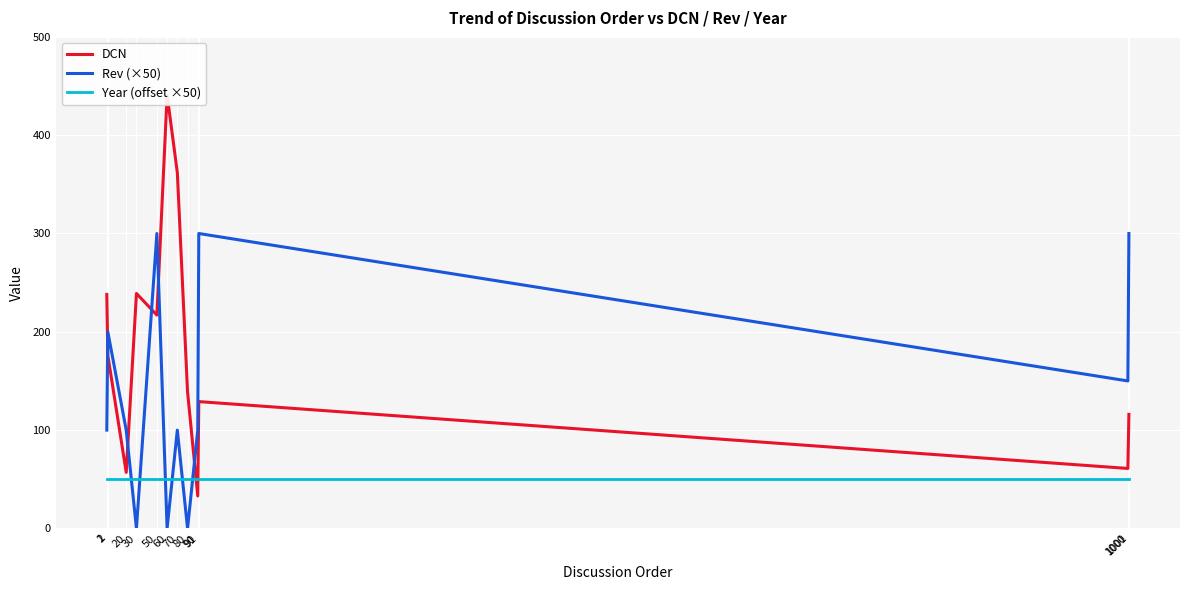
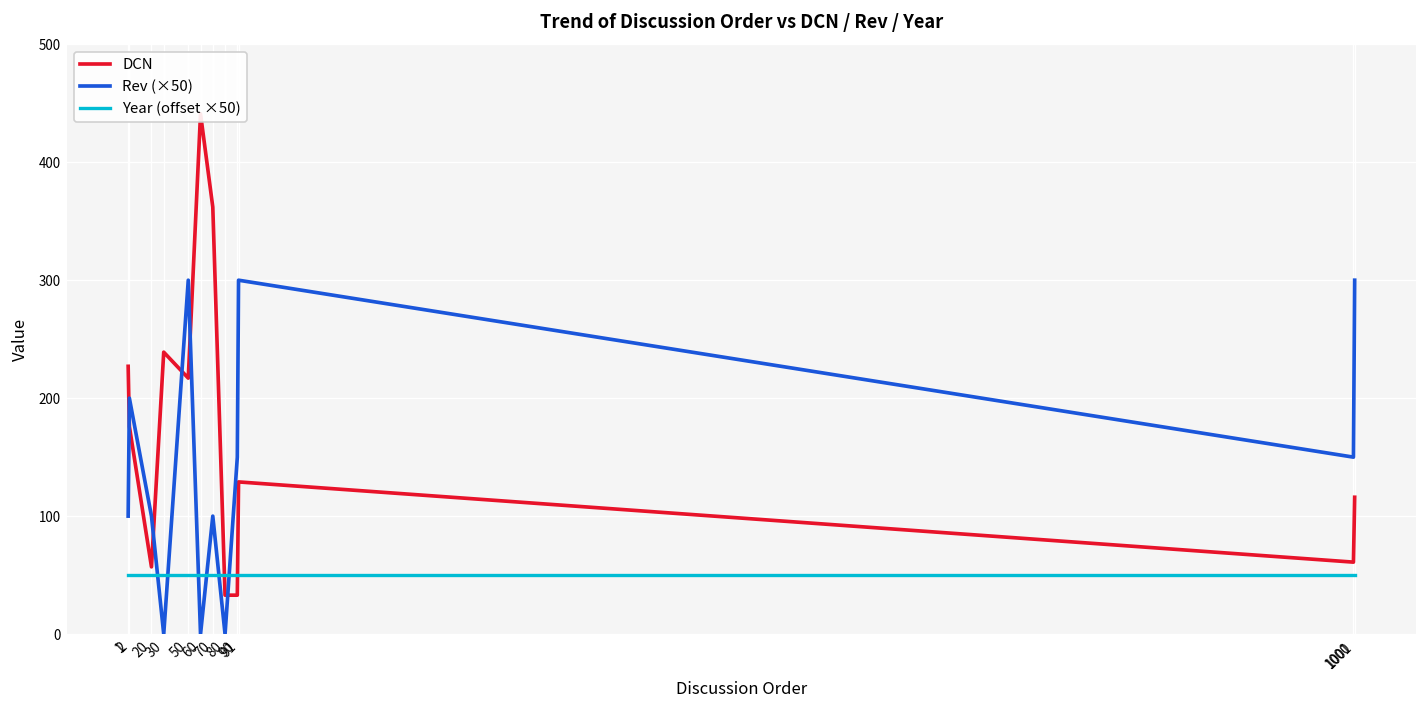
DCN, 1: 240 -> 230
DCN, 80: 140 -> 30
Rev (×50), 90: 100 -> 150
